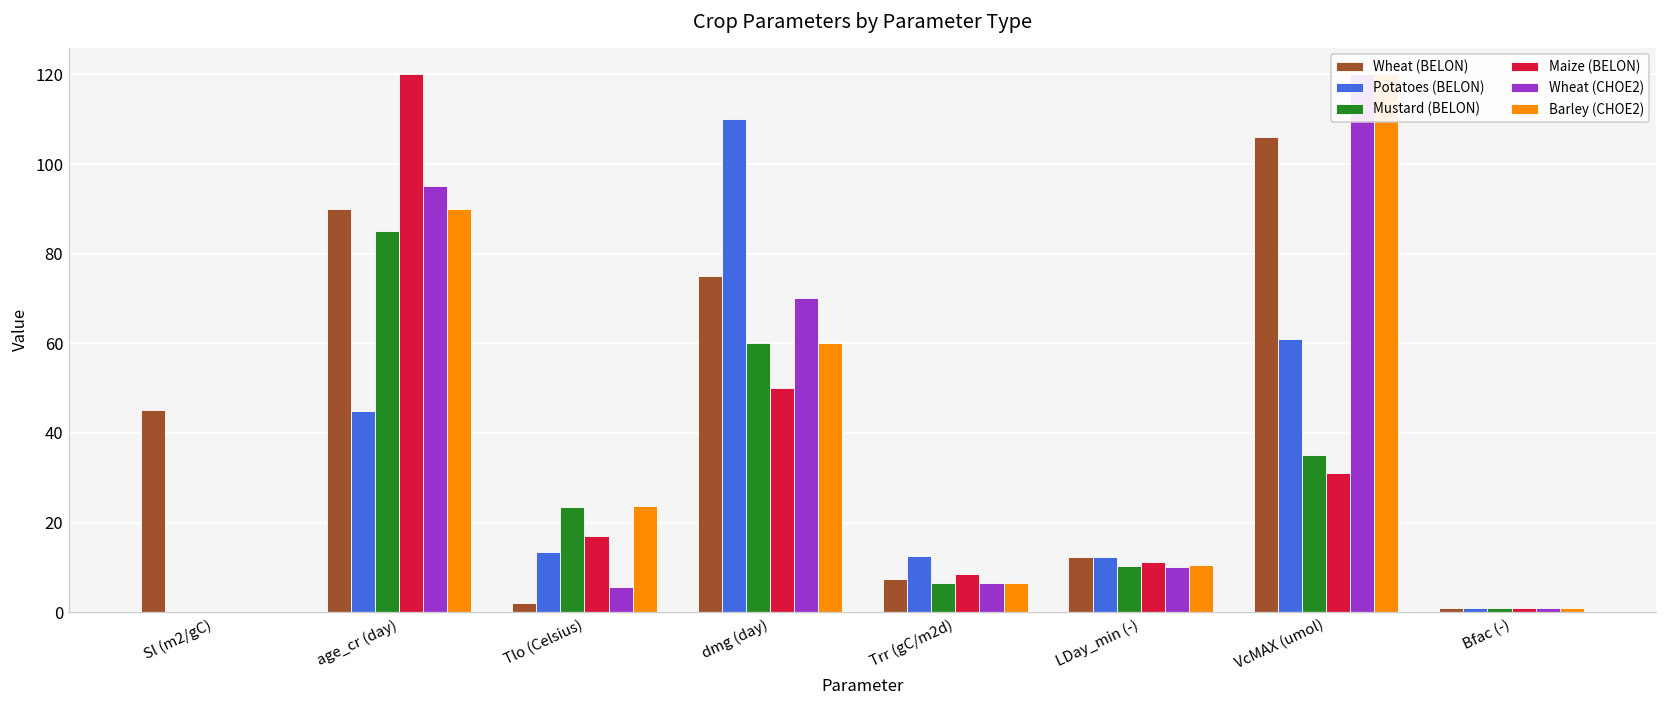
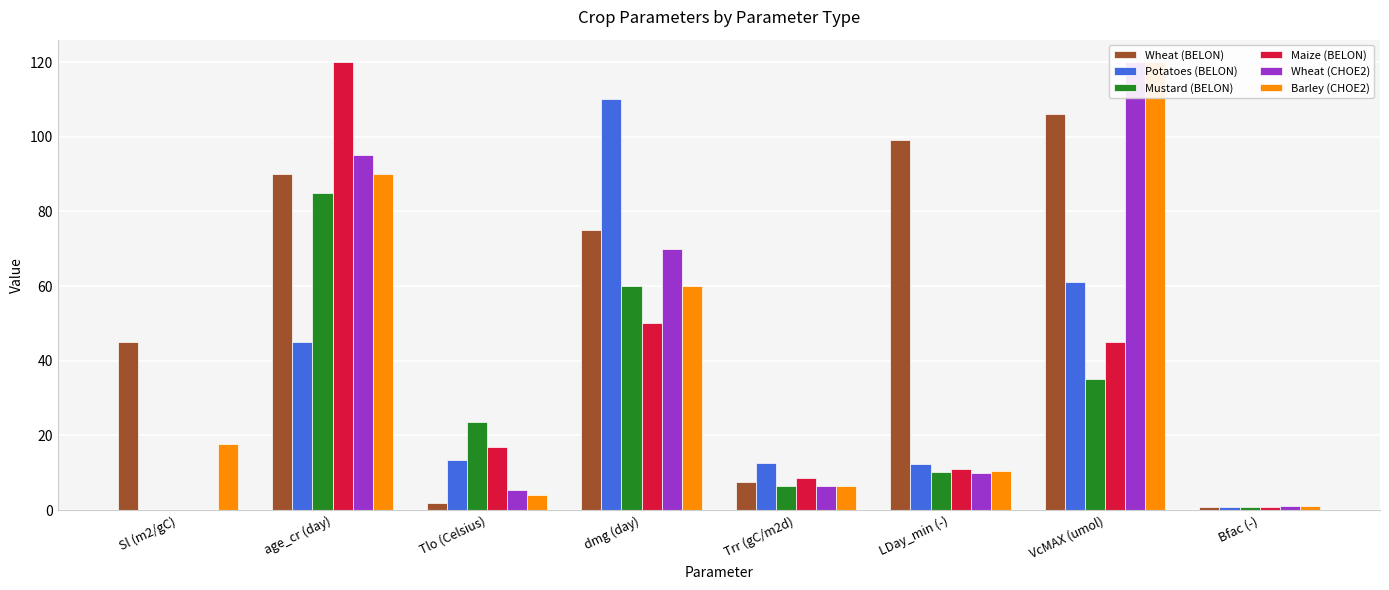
Barley (CHOE2), Sl (m2/gC): 0 -> 18
Barley (CHOE2), Tlo (Celsius): 24 -> 4
Wheat (BELON), LDay_min (-): 12 -> 99
Maize (BELON), VcMAX (umol): 31 -> 45
